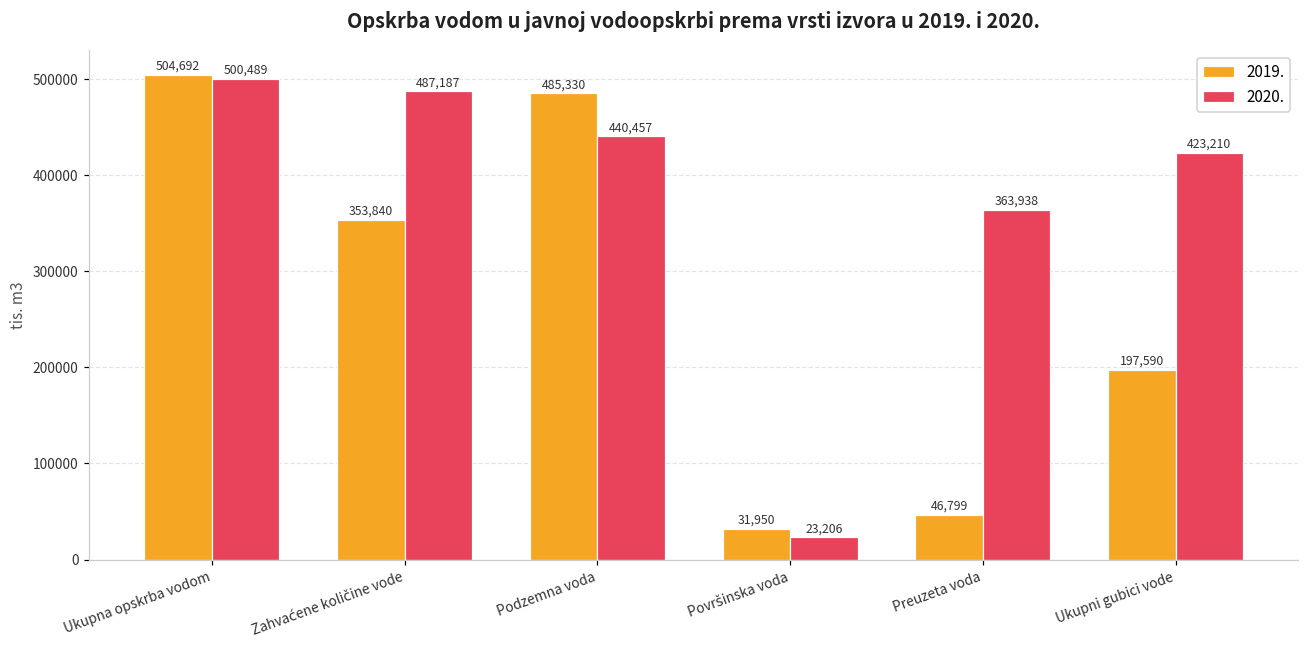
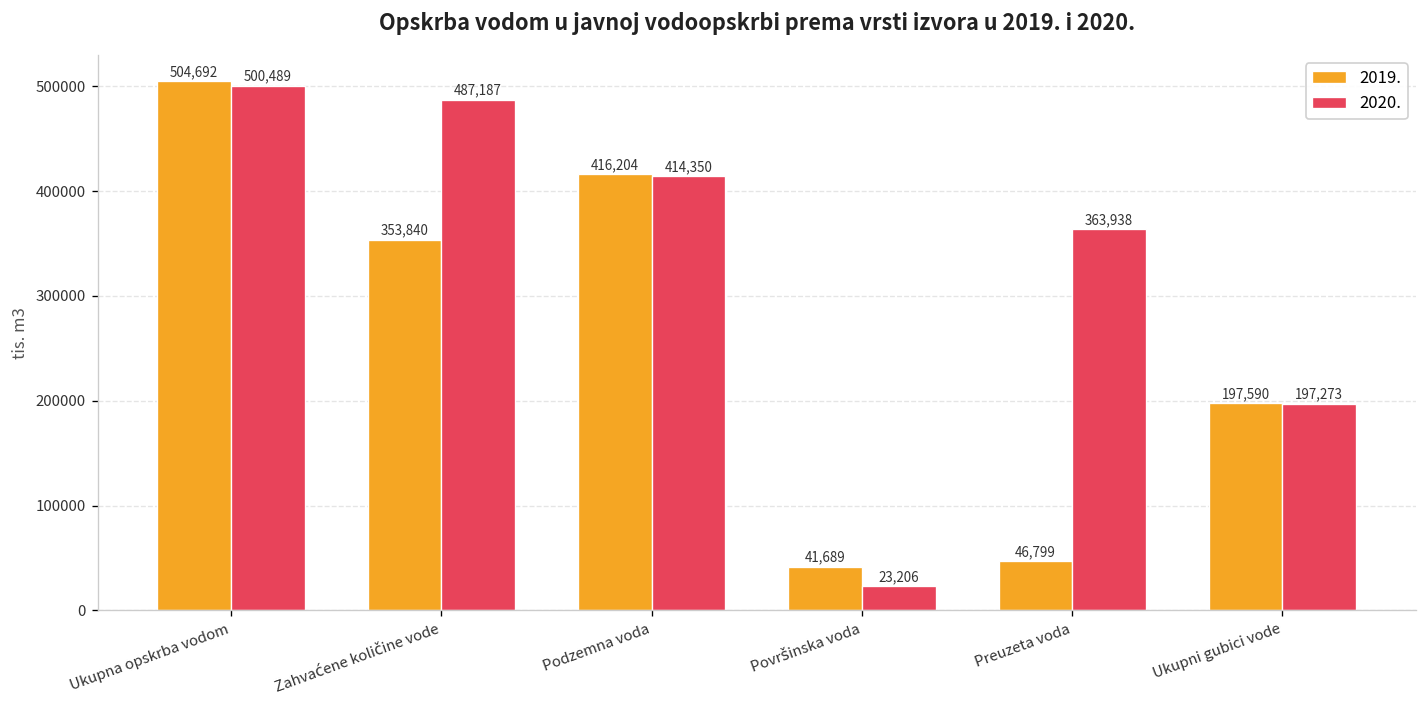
2019., Podzemna voda: 485,330 -> 416,204
2020., Podzemna voda: 440,457 -> 414,350
2019., Površinska voda: 31,950 -> 41,689
2020., Ukupni gubici vode: 423,210 -> 197,273
